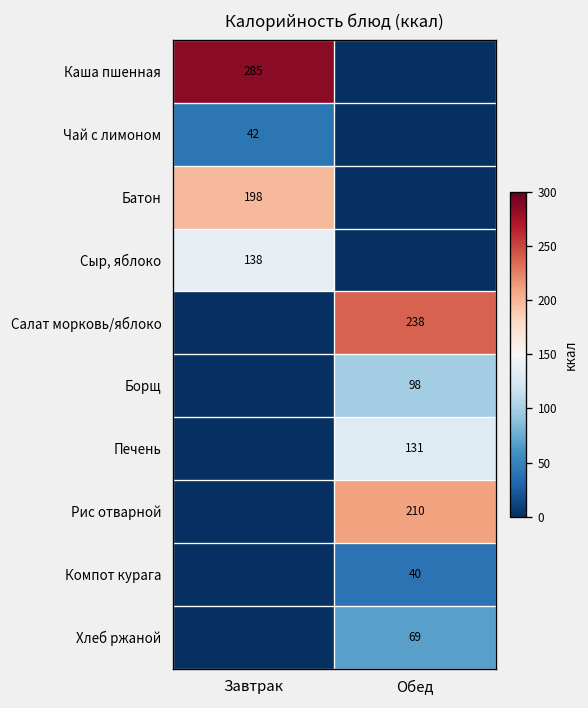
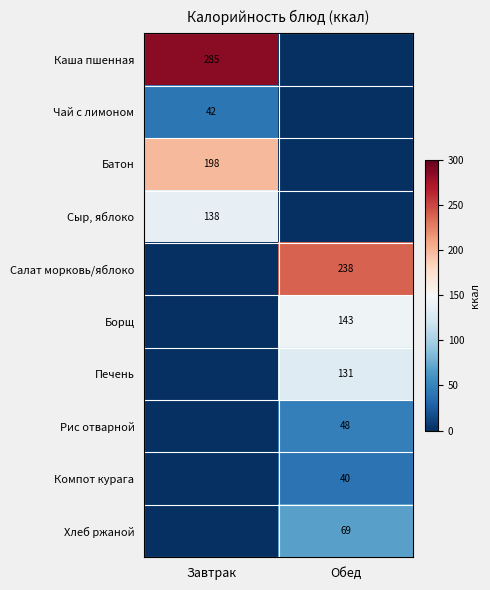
Борщ, Обед: 98 -> 143
Рис отварной, Обед: 210 -> 48
